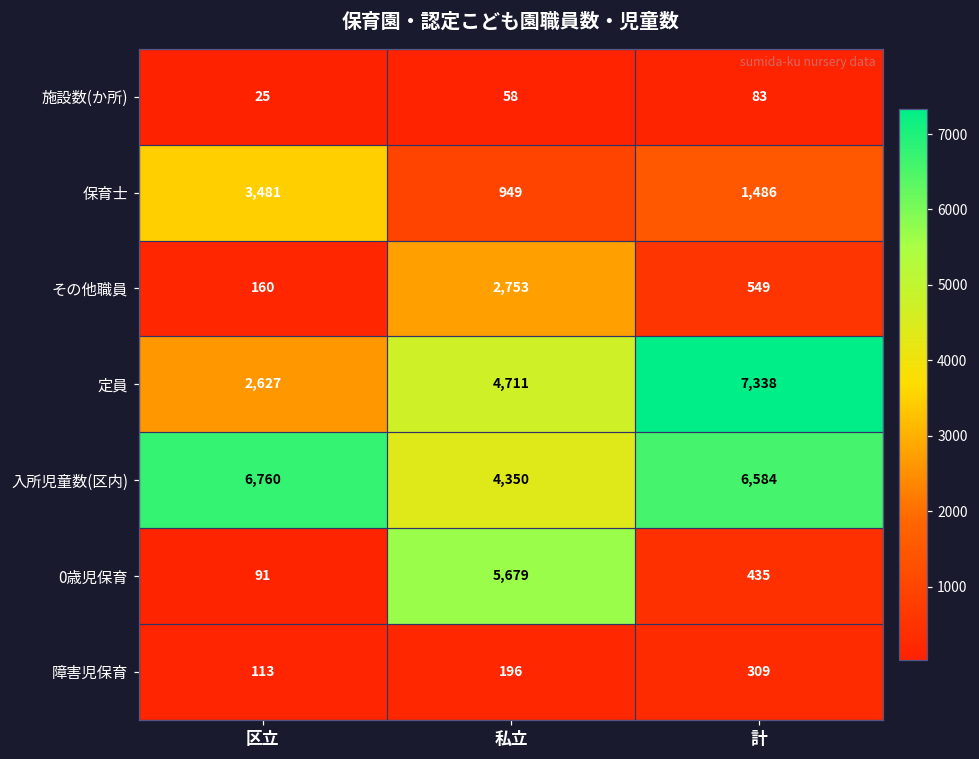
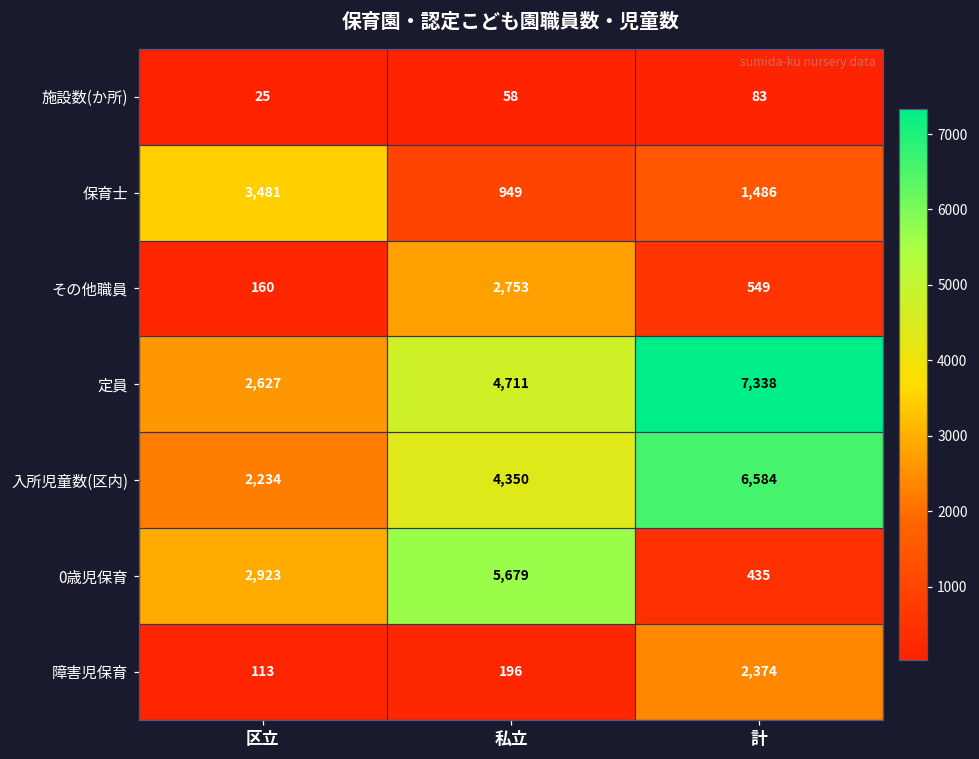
入所児童数(区内), 区立: 6,760 -> 2,234
0歳児保育, 区立: 91 -> 2,923
障害児保育, 計: 309 -> 2,374
